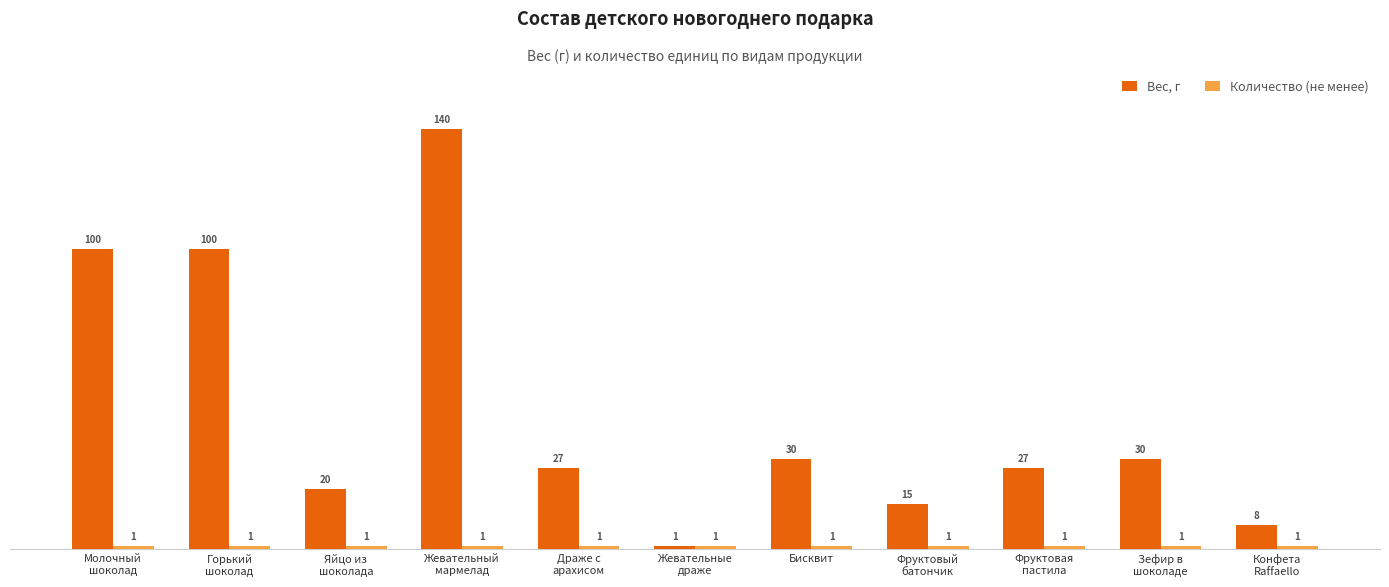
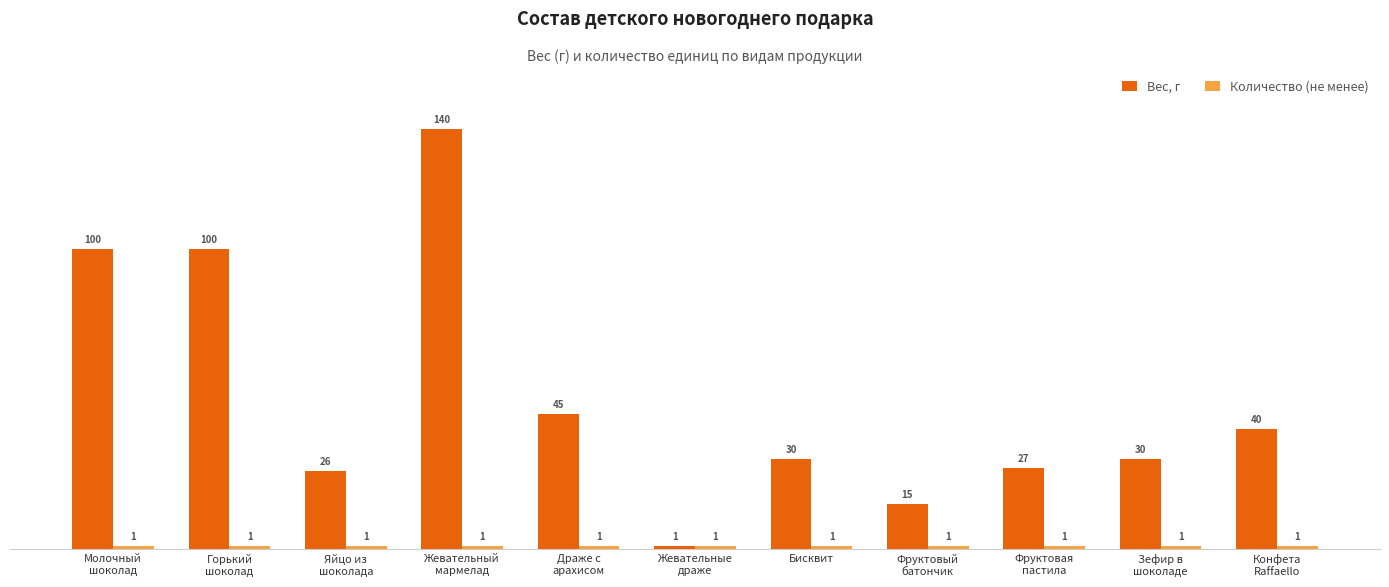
Вес, г, Яйцо из шоколада: 20 -> 26
Вес, г, Драже с арахисом: 27 -> 45
Вес, г, Конфета Raffaello: 8 -> 40
